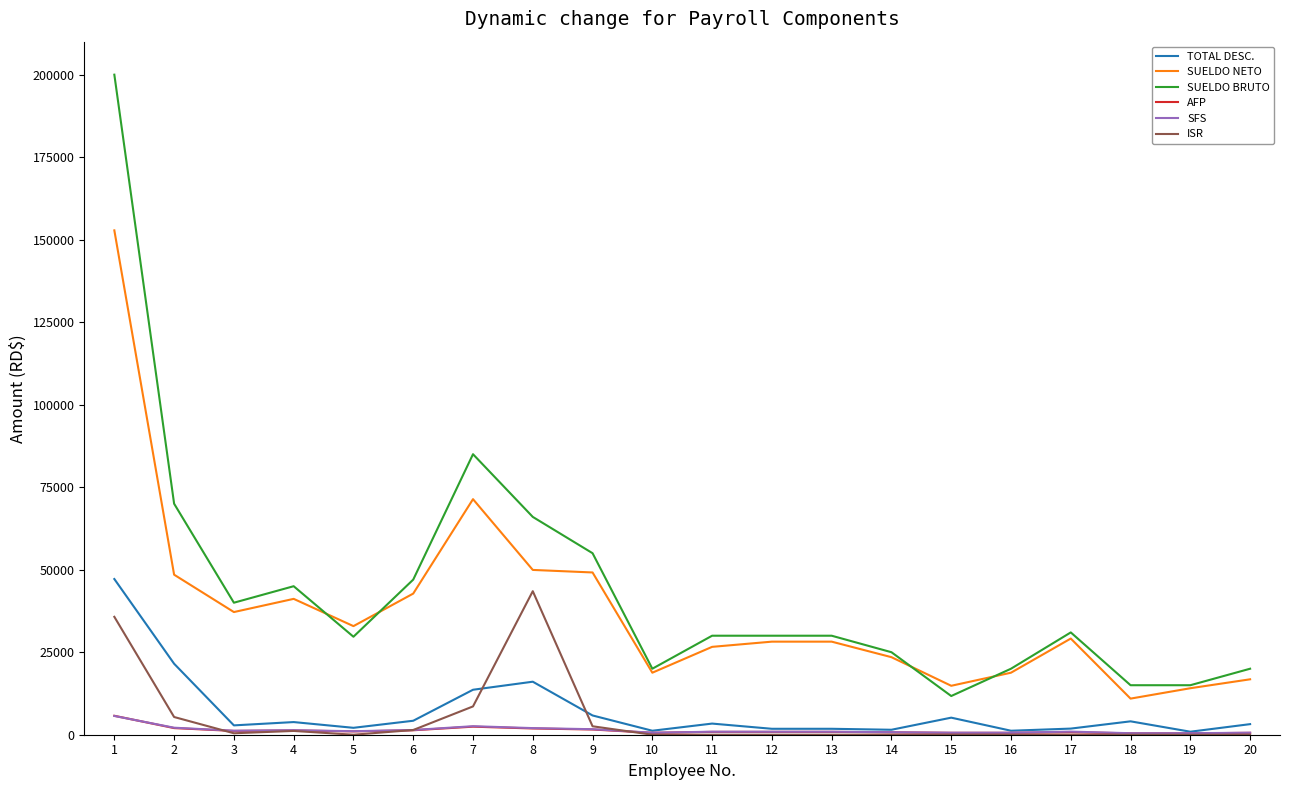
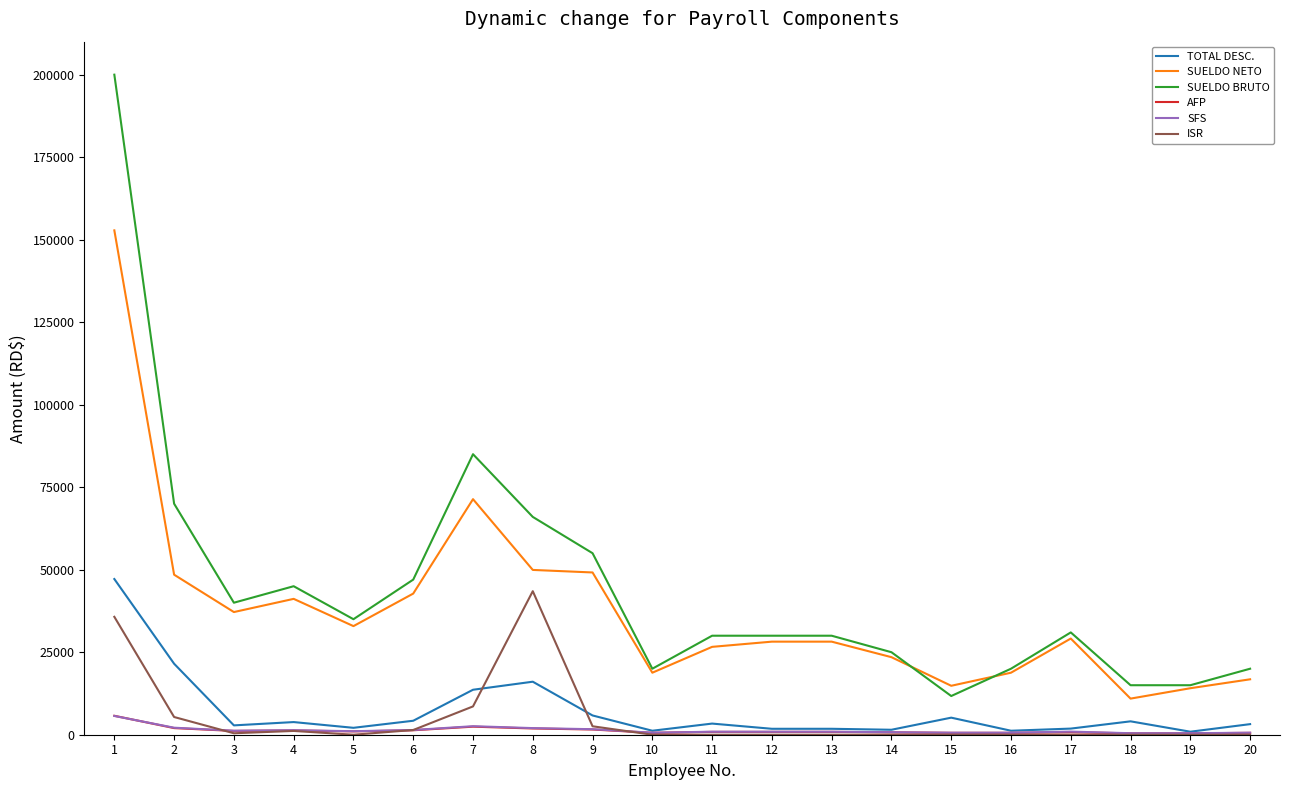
SUELDO BRUTO, 5: 30000 -> 35000
